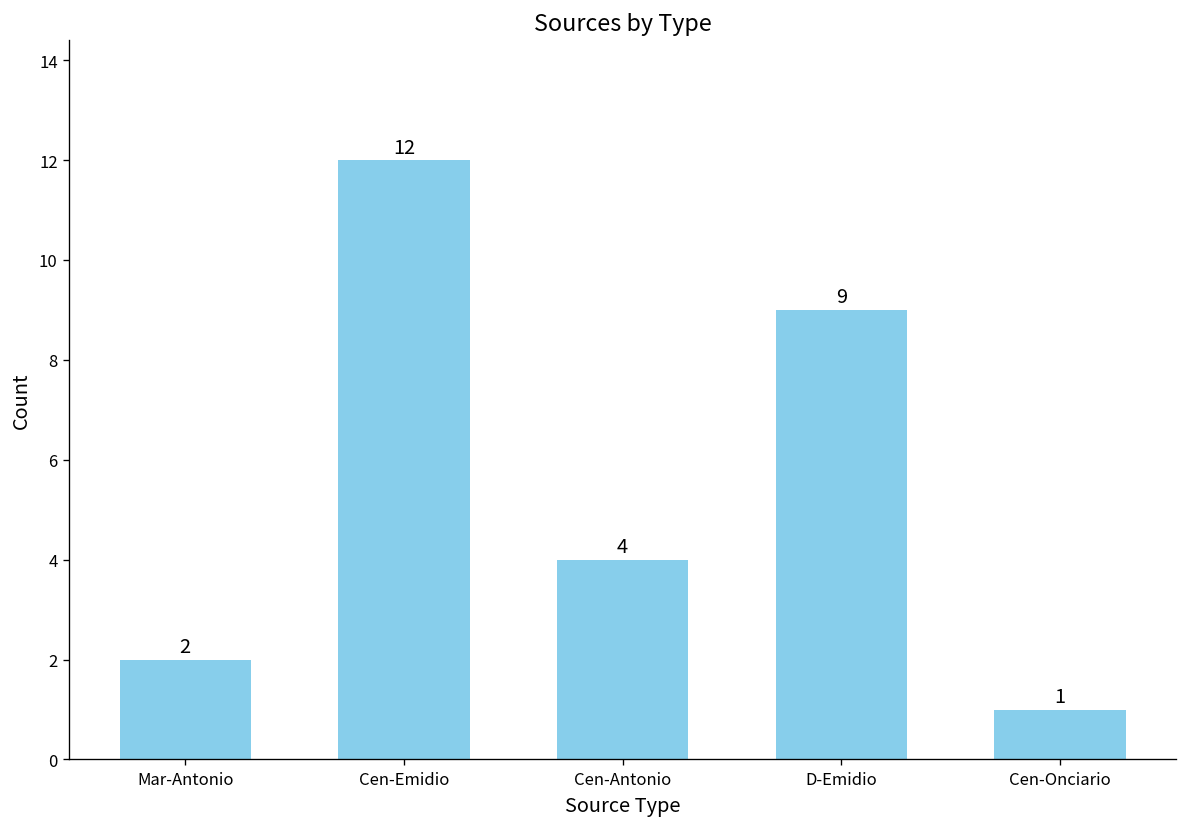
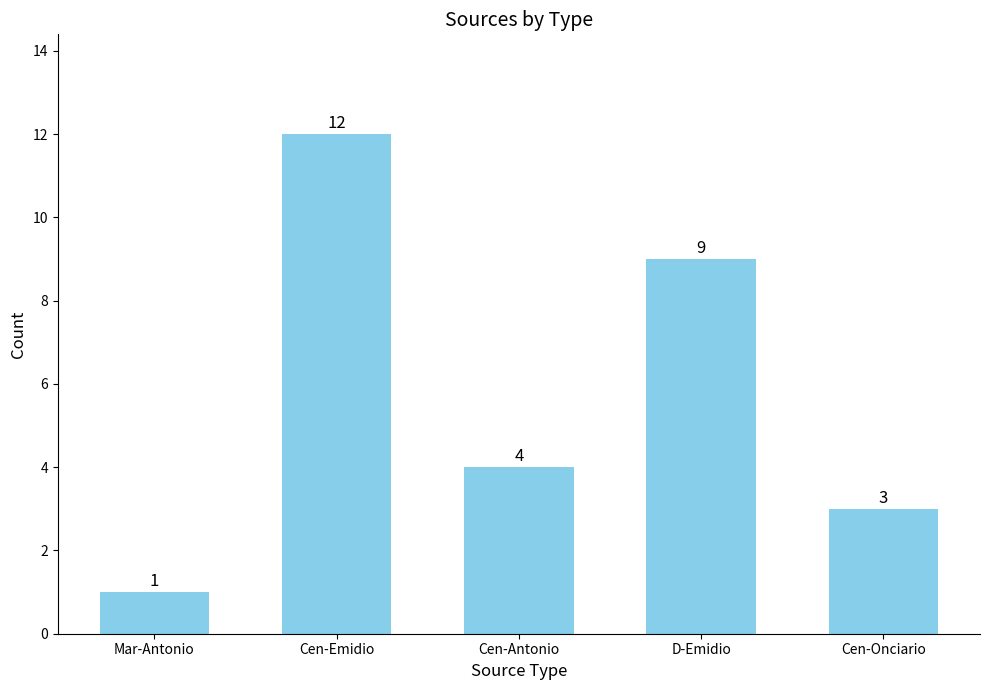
Mar-Antonio: 2 -> 1
Cen-Onciario: 1 -> 3
